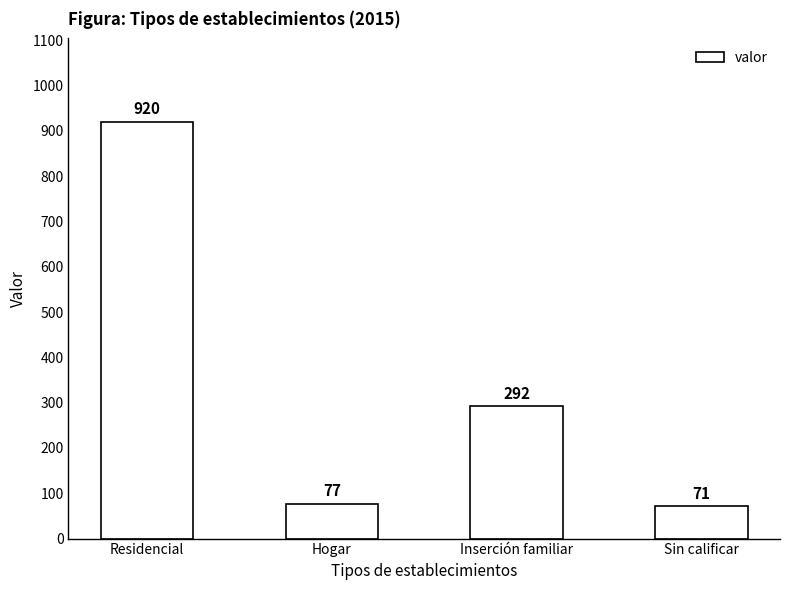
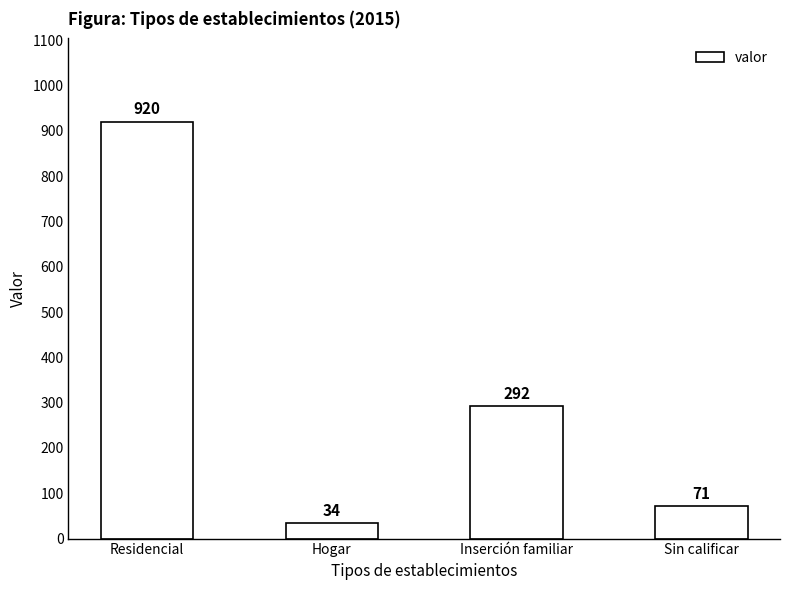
Hogar: 77 -> 34
